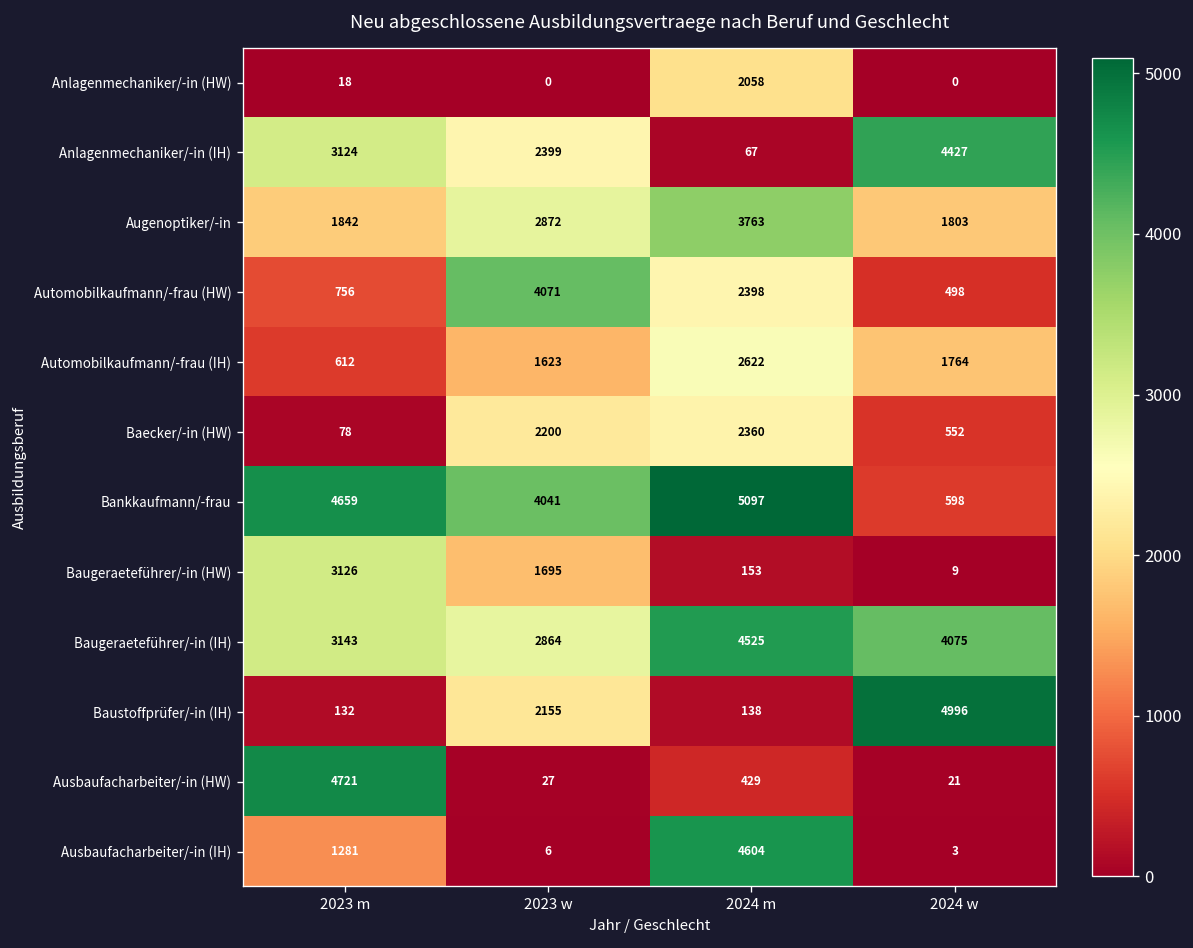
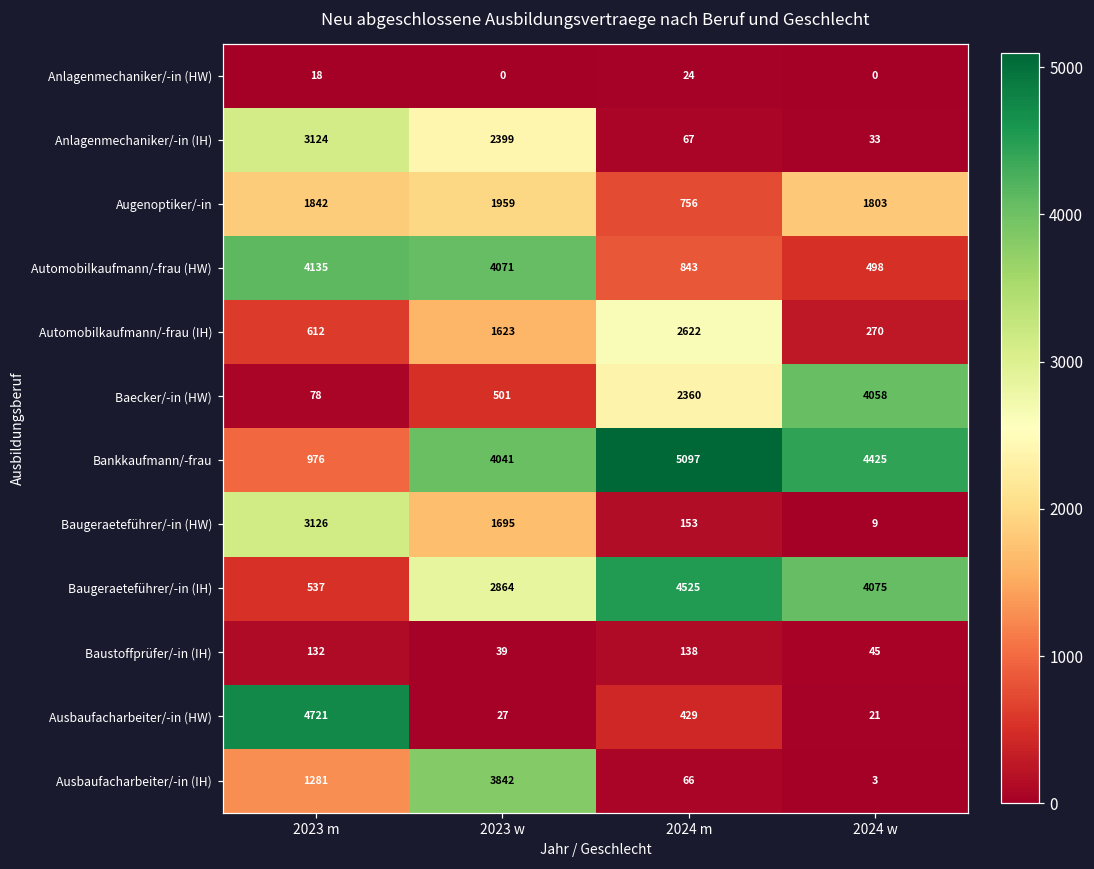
Anlagenmechaniker/-in (HW), 2024 m: 2058 -> 24
Anlagenmechaniker/-in (IH), 2024 w: 4427 -> 33
Augenoptiker/-in, 2023 w: 2872 -> 1959
Augenoptiker/-in, 2024 m: 3763 -> 756
Automobilkaufmann/-frau (HW), 2023 m: 756 -> 4135
Automobilkaufmann/-frau (HW), 2024 m: 2398 -> 843
Automobilkaufmann/-frau (IH), 2024 w: 1764 -> 270
Baecker/-in (HW), 2023 w: 2200 -> 501
Baecker/-in (HW), 2024 w: 552 -> 4058
Bankkaufmann/-frau, 2023 m: 4659 -> 976
Bankkaufmann/-frau, 2024 w: 598 -> 4425
Baugeraeteführer/-in (IH), 2023 m: 3143 -> 537
Baustoffprüfer/-in (IH), 2023 w: 2155 -> 39
Baustoffprüfer/-in (IH), 2024 w: 4996 -> 45
Ausbaufacharbeiter/-in (IH), 2023 w: 6 -> 3842
Ausbaufacharbeiter/-in (IH), 2024 m: 4604 -> 66
